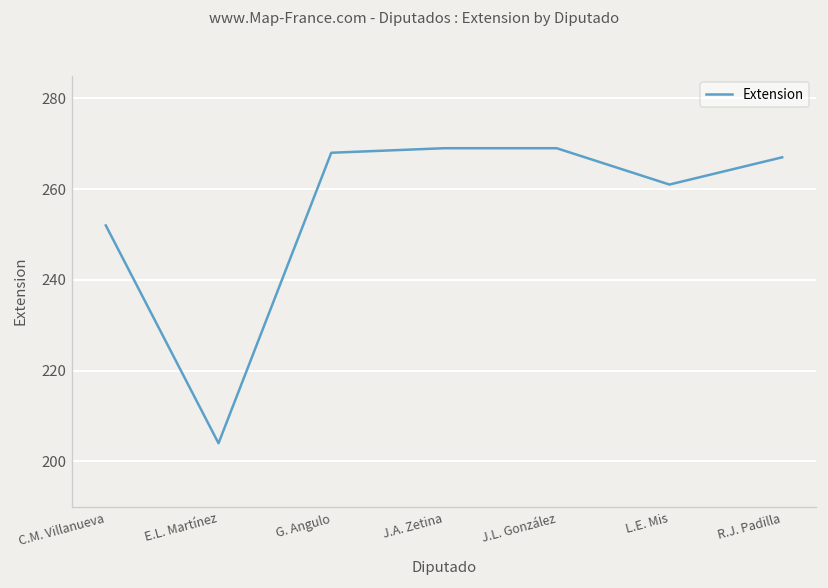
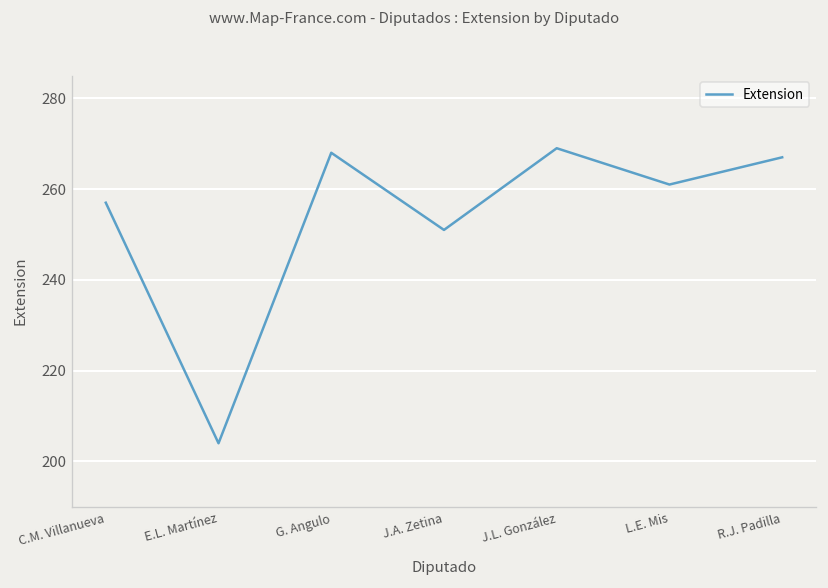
C.M. Villanueva: 252 -> 257
J.A. Zetina: 269 -> 251
